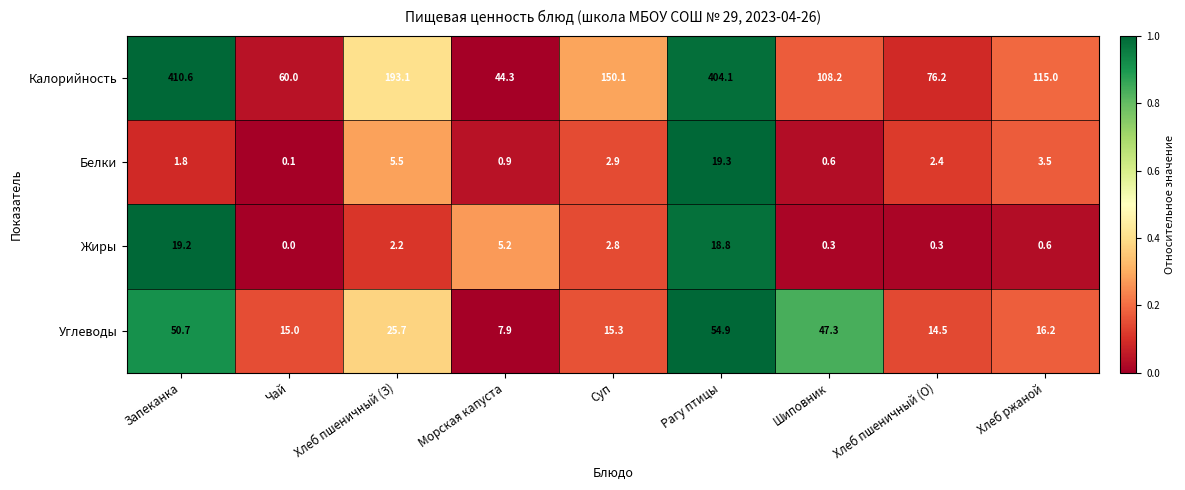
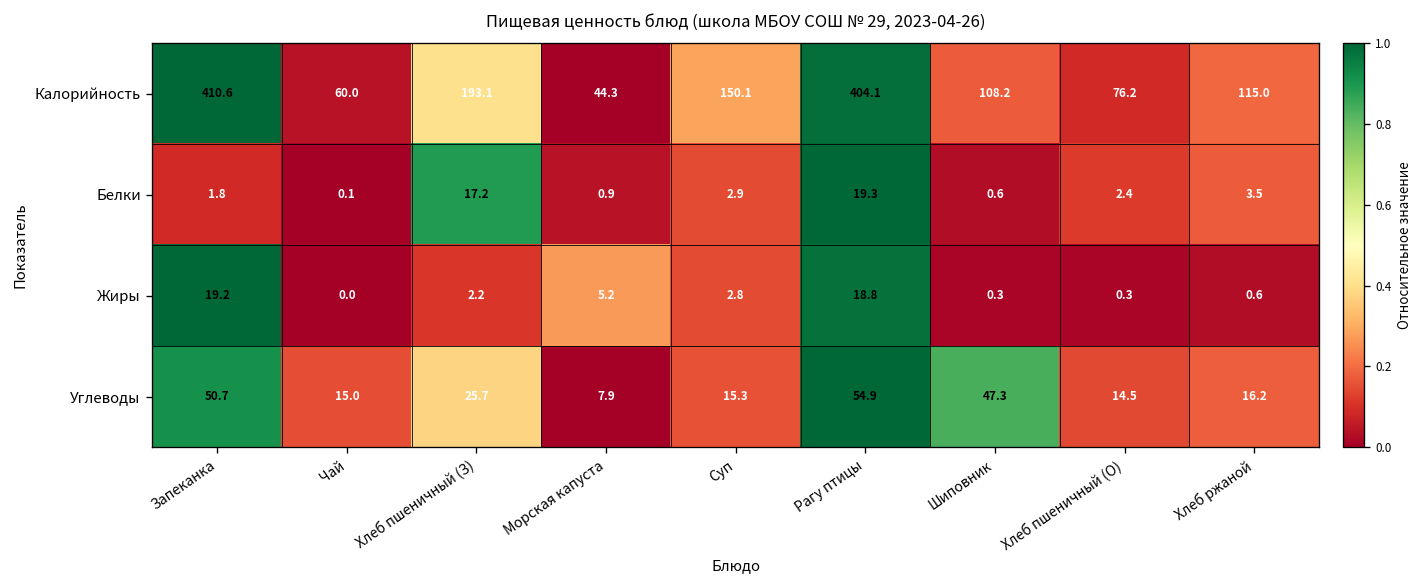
Белки, Хлеб пшеничный (З): 5.5 -> 17.2
